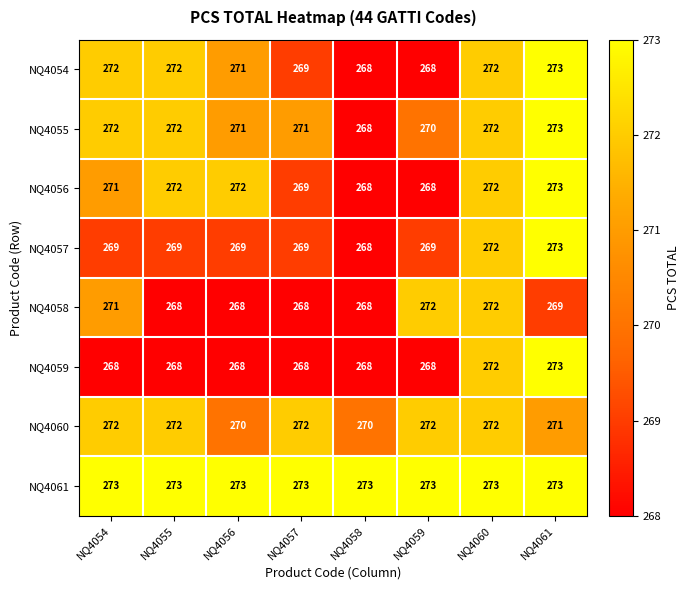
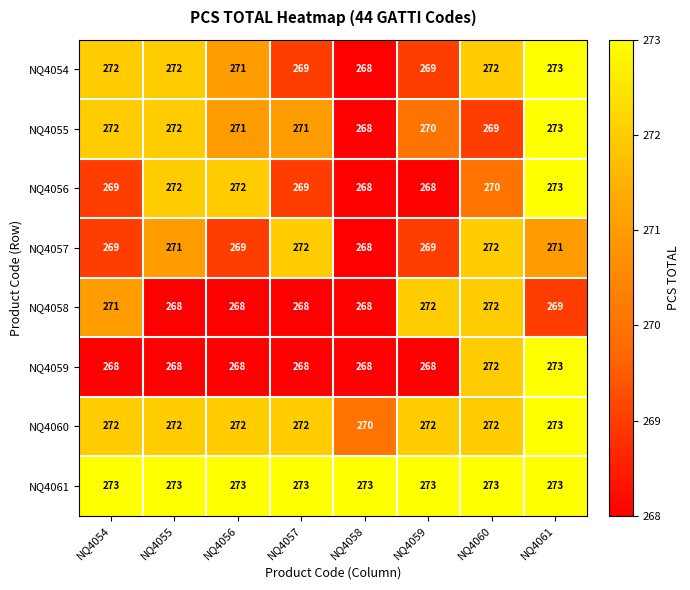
NQ4054, NQ4059: 268 -> 269
NQ4055, NQ4060: 272 -> 269
NQ4056, NQ4054: 271 -> 269
NQ4056, NQ4060: 272 -> 270
NQ4057, NQ4055: 269 -> 271
NQ4057, NQ4057: 269 -> 272
NQ4057, NQ4061: 273 -> 271
NQ4060, NQ4056: 270 -> 272
NQ4060, NQ4061: 271 -> 273
